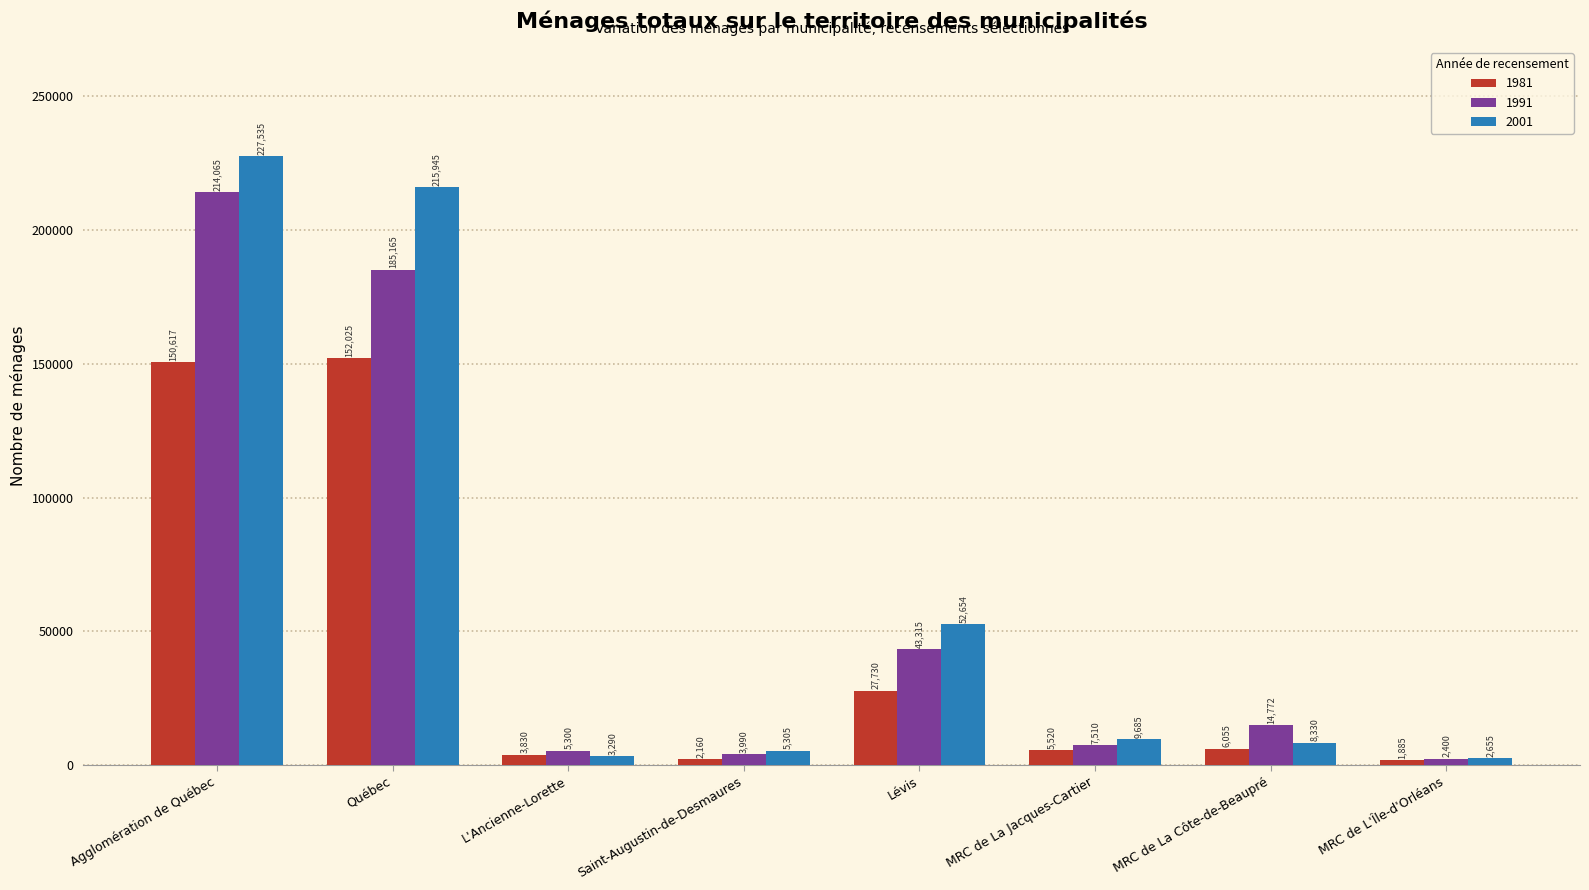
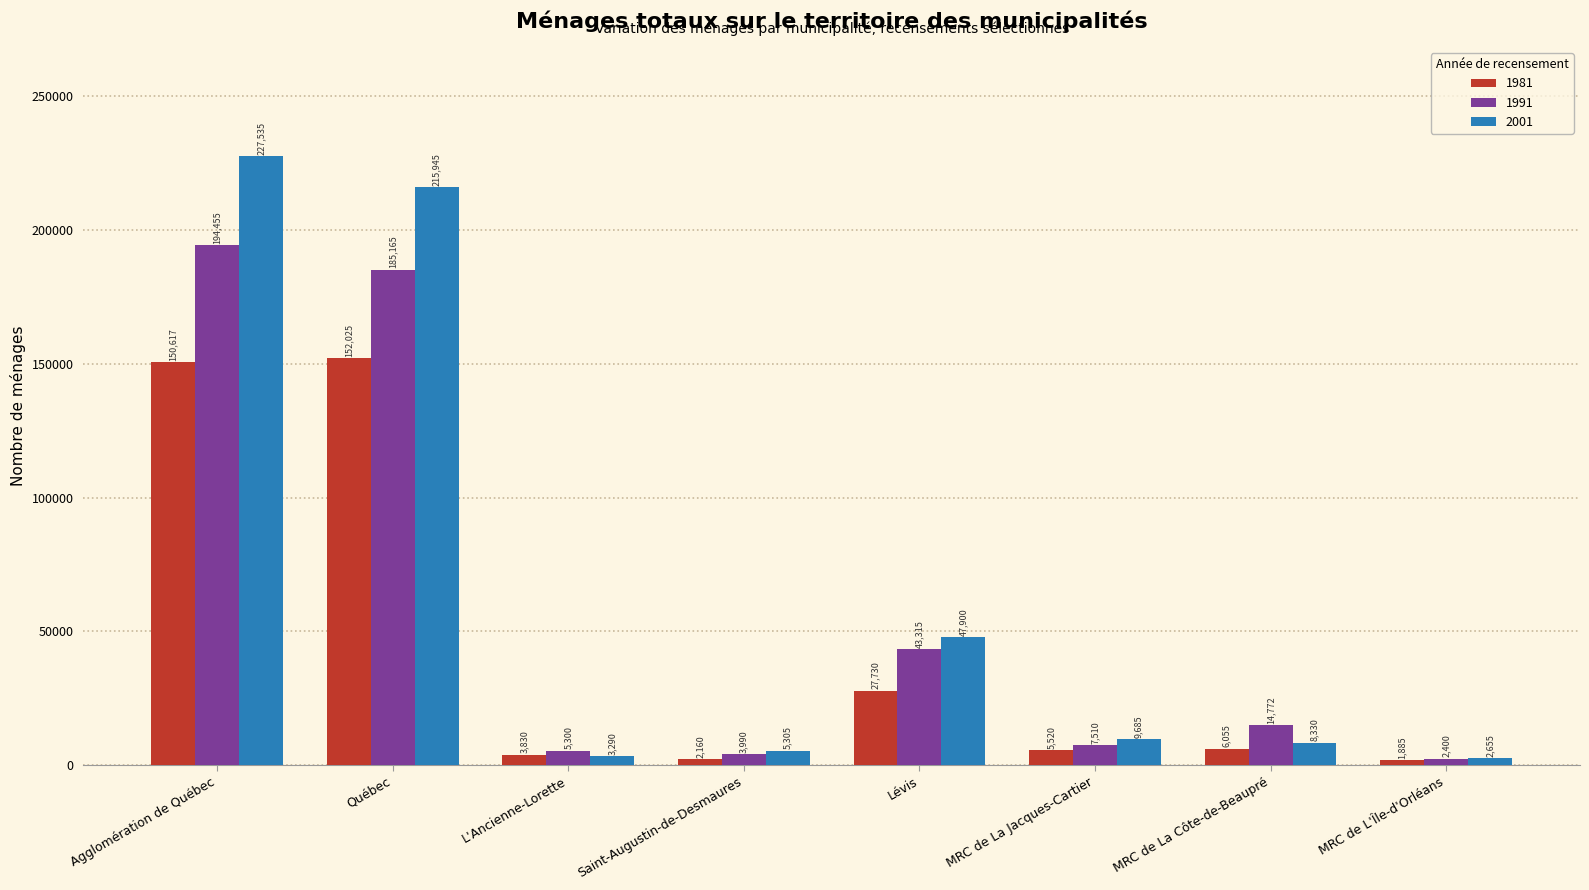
1991, Agglomération de Québec: 214,065 -> 194,455
2001, Lévis: 52,654 -> 47,900
